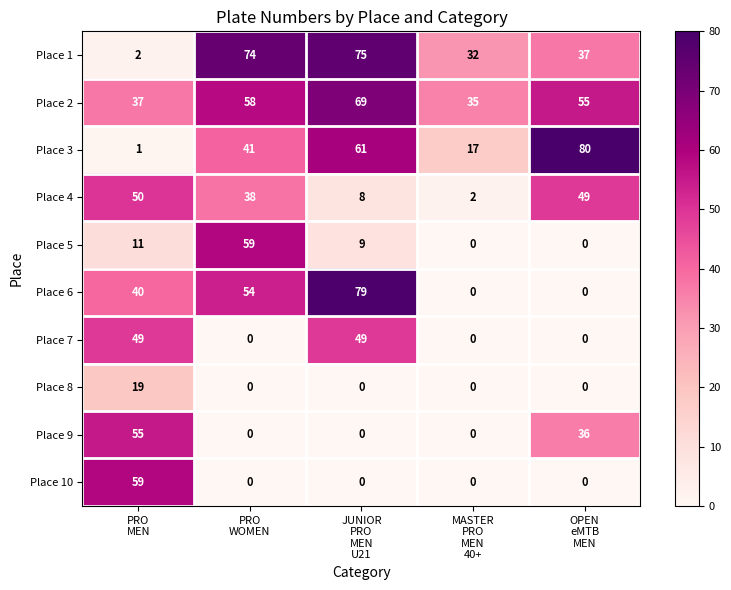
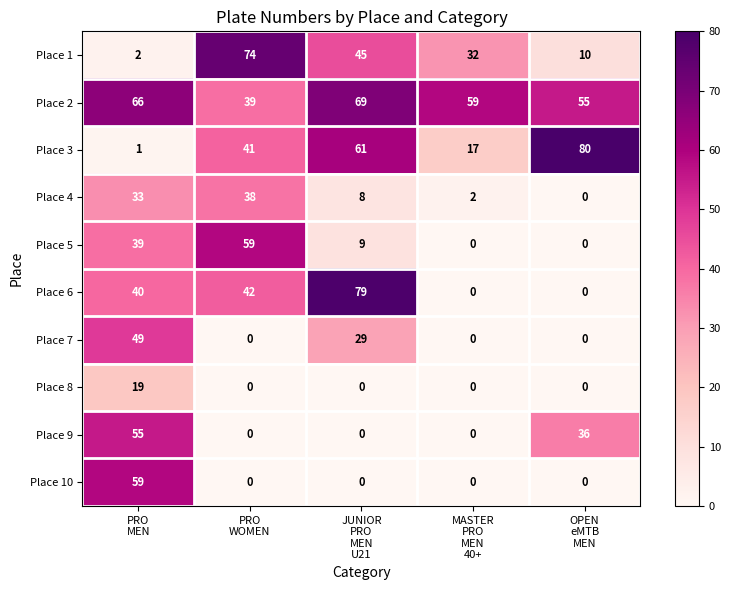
Place 1, JUNIOR PRO MEN U21: 75 -> 45
Place 1, OPEN eMTB MEN: 37 -> 10
Place 2, PRO MEN: 37 -> 66
Place 2, PRO WOMEN: 58 -> 39
Place 2, MASTER PRO MEN 40+: 35 -> 59
Place 4, PRO MEN: 50 -> 33
Place 4, OPEN eMTB MEN: 49 -> 0
Place 5, PRO MEN: 11 -> 39
Place 6, PRO WOMEN: 54 -> 42
Place 7, JUNIOR PRO MEN U21: 49 -> 29
